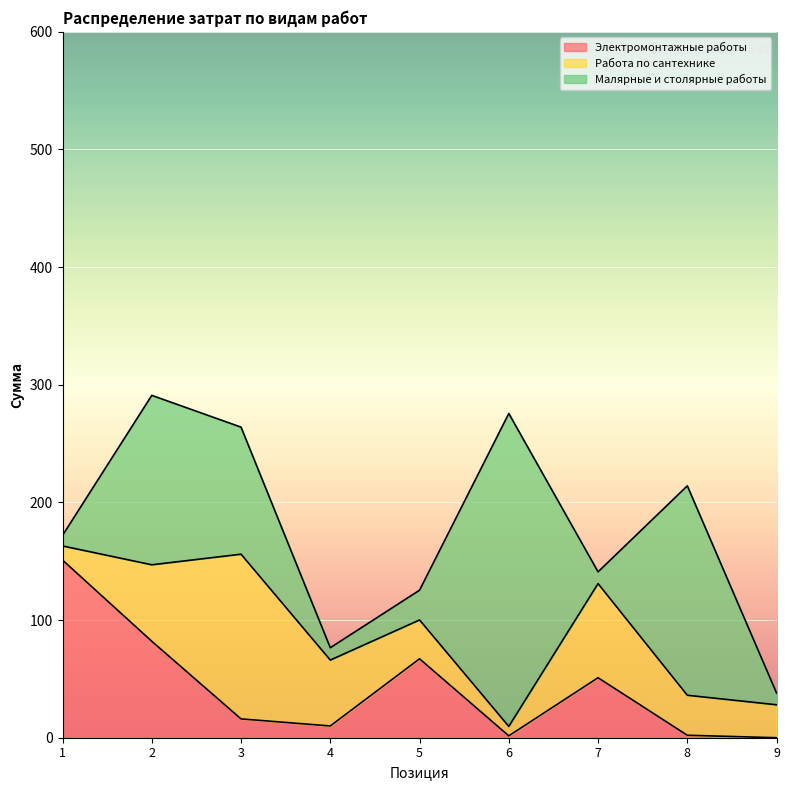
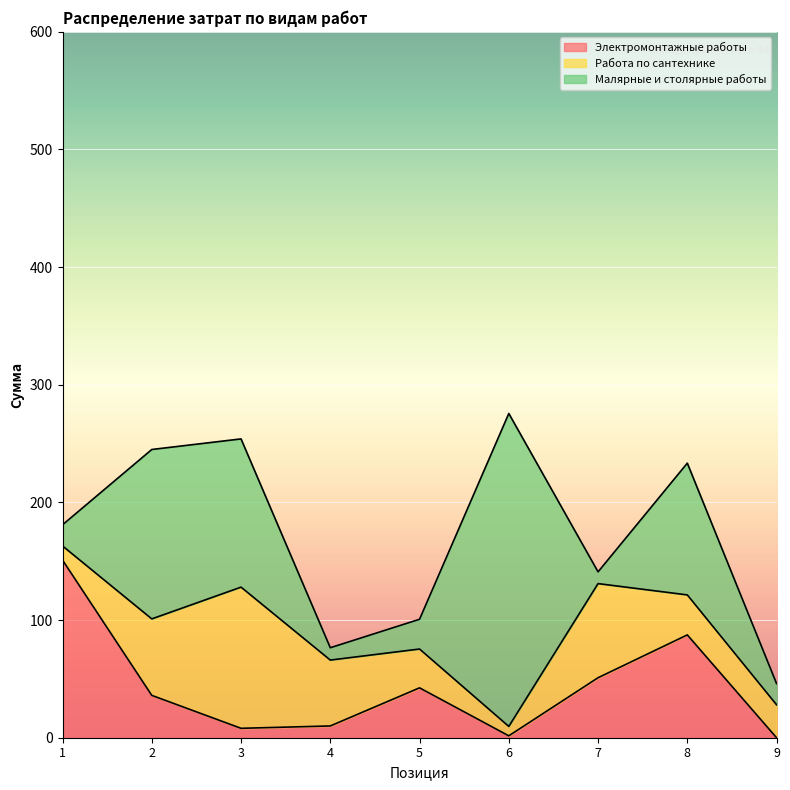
Малярные и столярные работы, 1: 9 -> 18
Электромонтажные работы, 2: 82 -> 36
Электромонтажные работы, 3: 16 -> 8
Работа по сантехнике, 3: 140 -> 120
Малярные и столярные работы, 3: 108 -> 126
Электромонтажные работы, 5: 67 -> 42
Электромонтажные работы, 8: 2 -> 87
Малярные и столярные работы, 8: 178 -> 112
Малярные и столярные работы, 9: 10 -> 18
